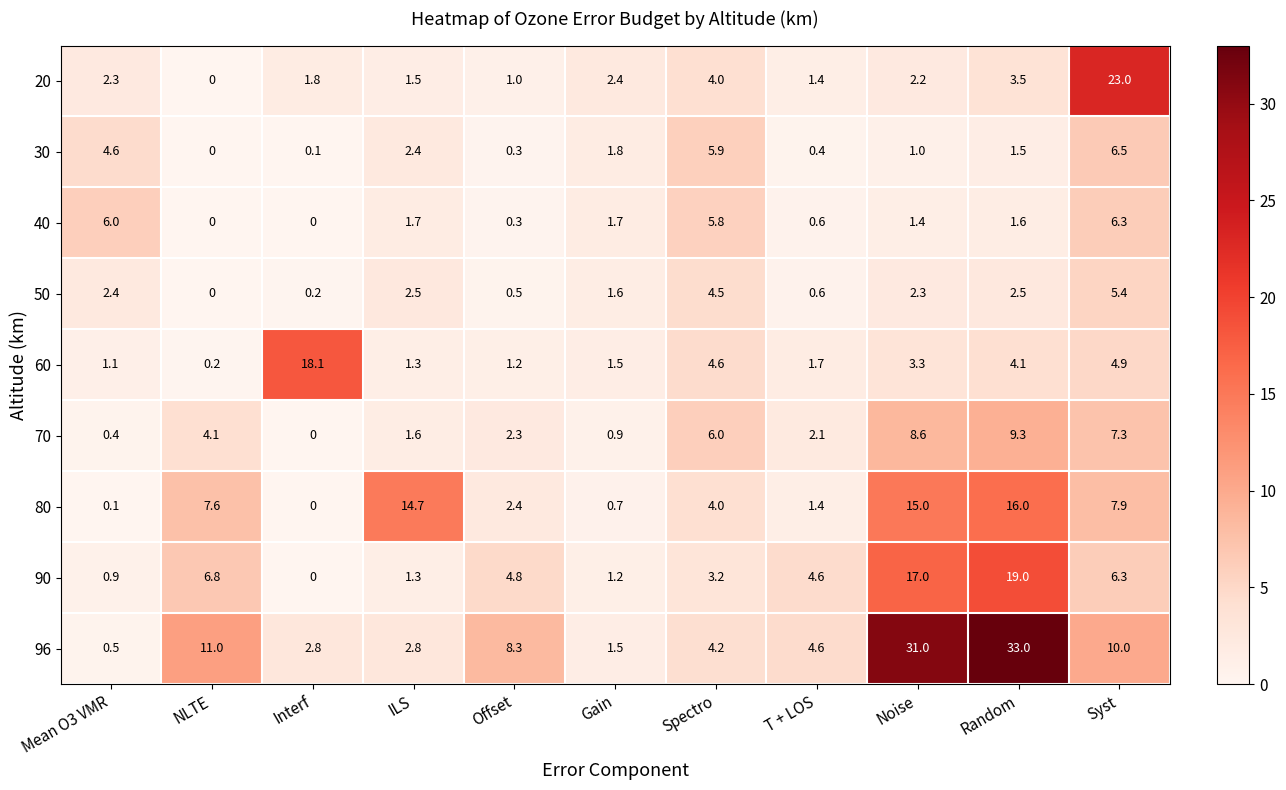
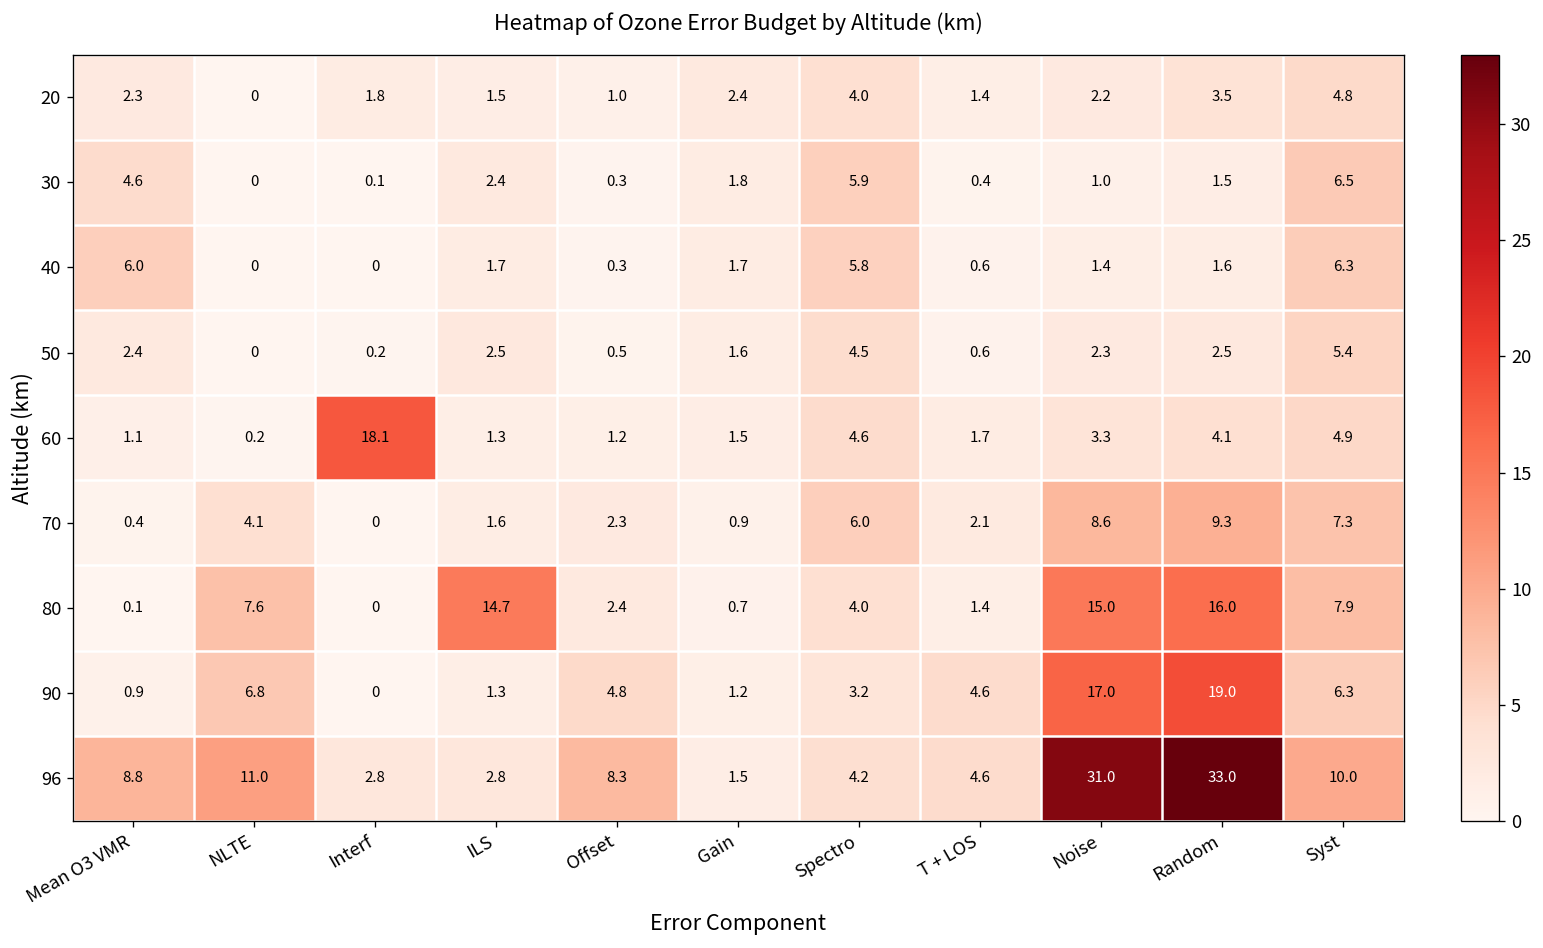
20, Syst: 23.0 -> 4.8
96, Mean O3 VMR: 0.5 -> 8.8
